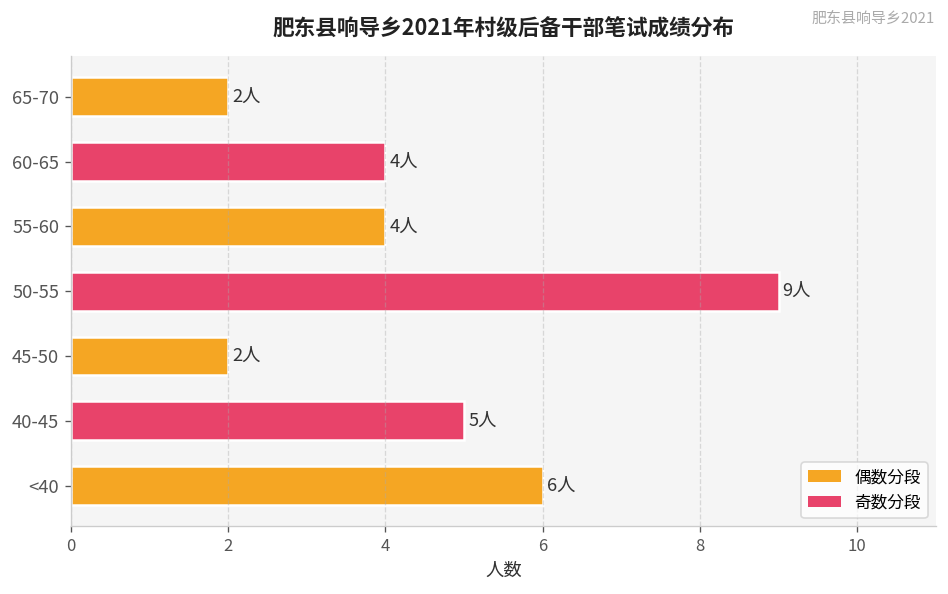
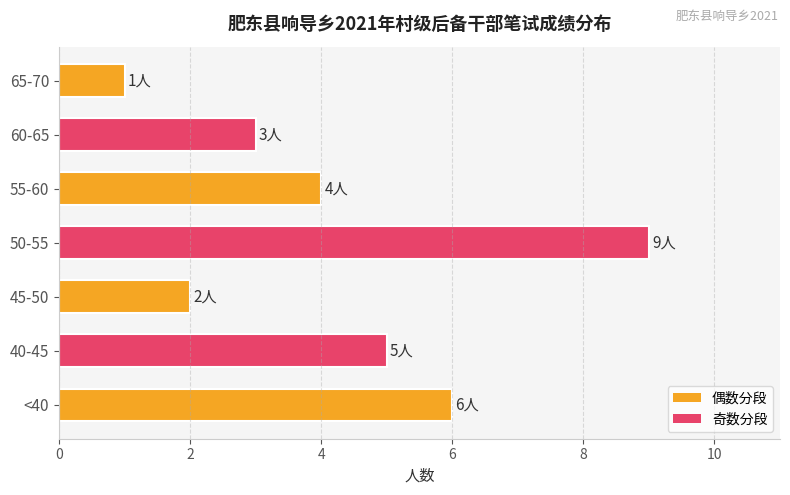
65-70: 2人 -> 1人
60-65: 4人 -> 3人
